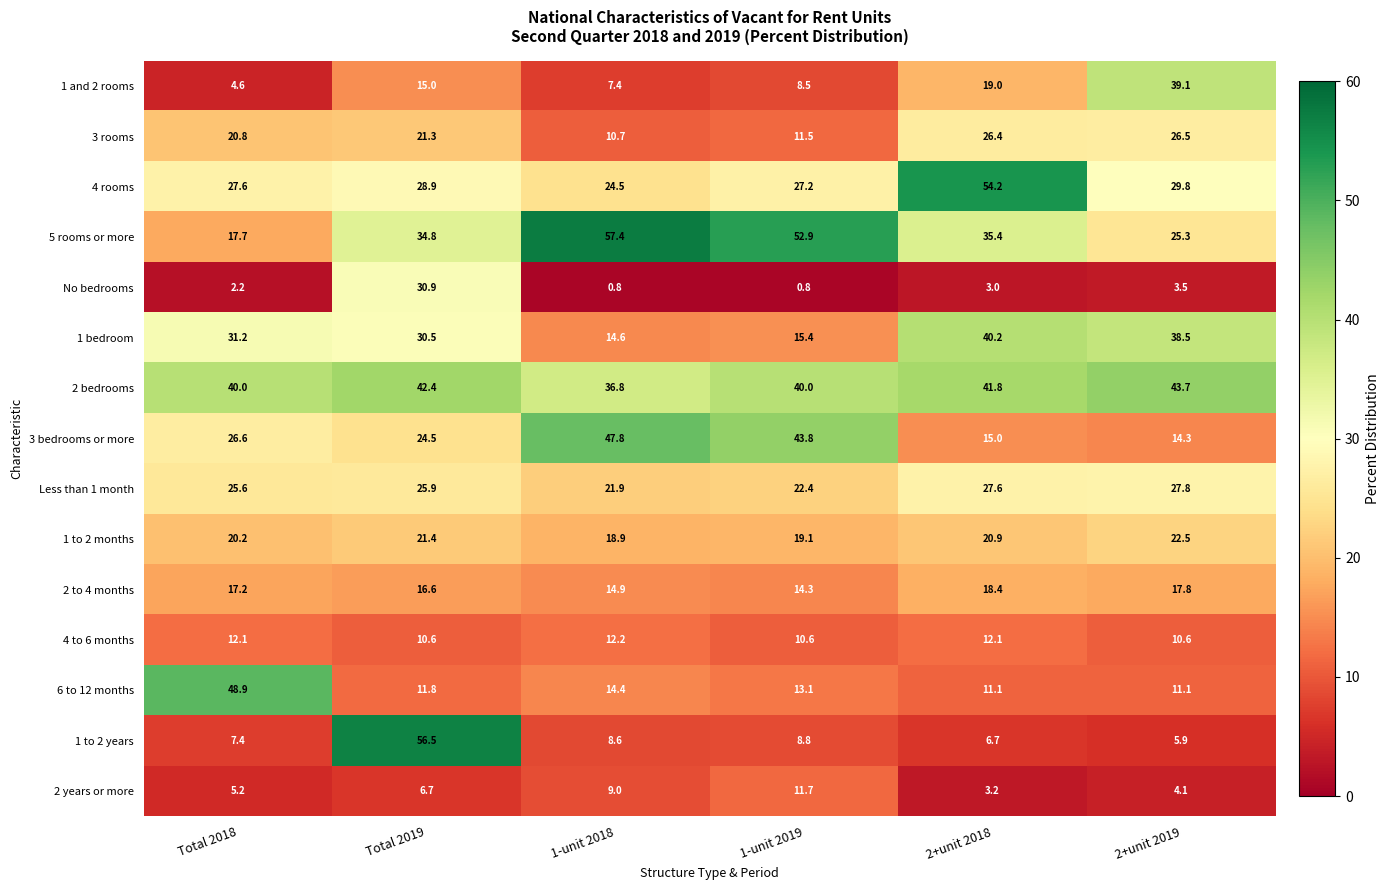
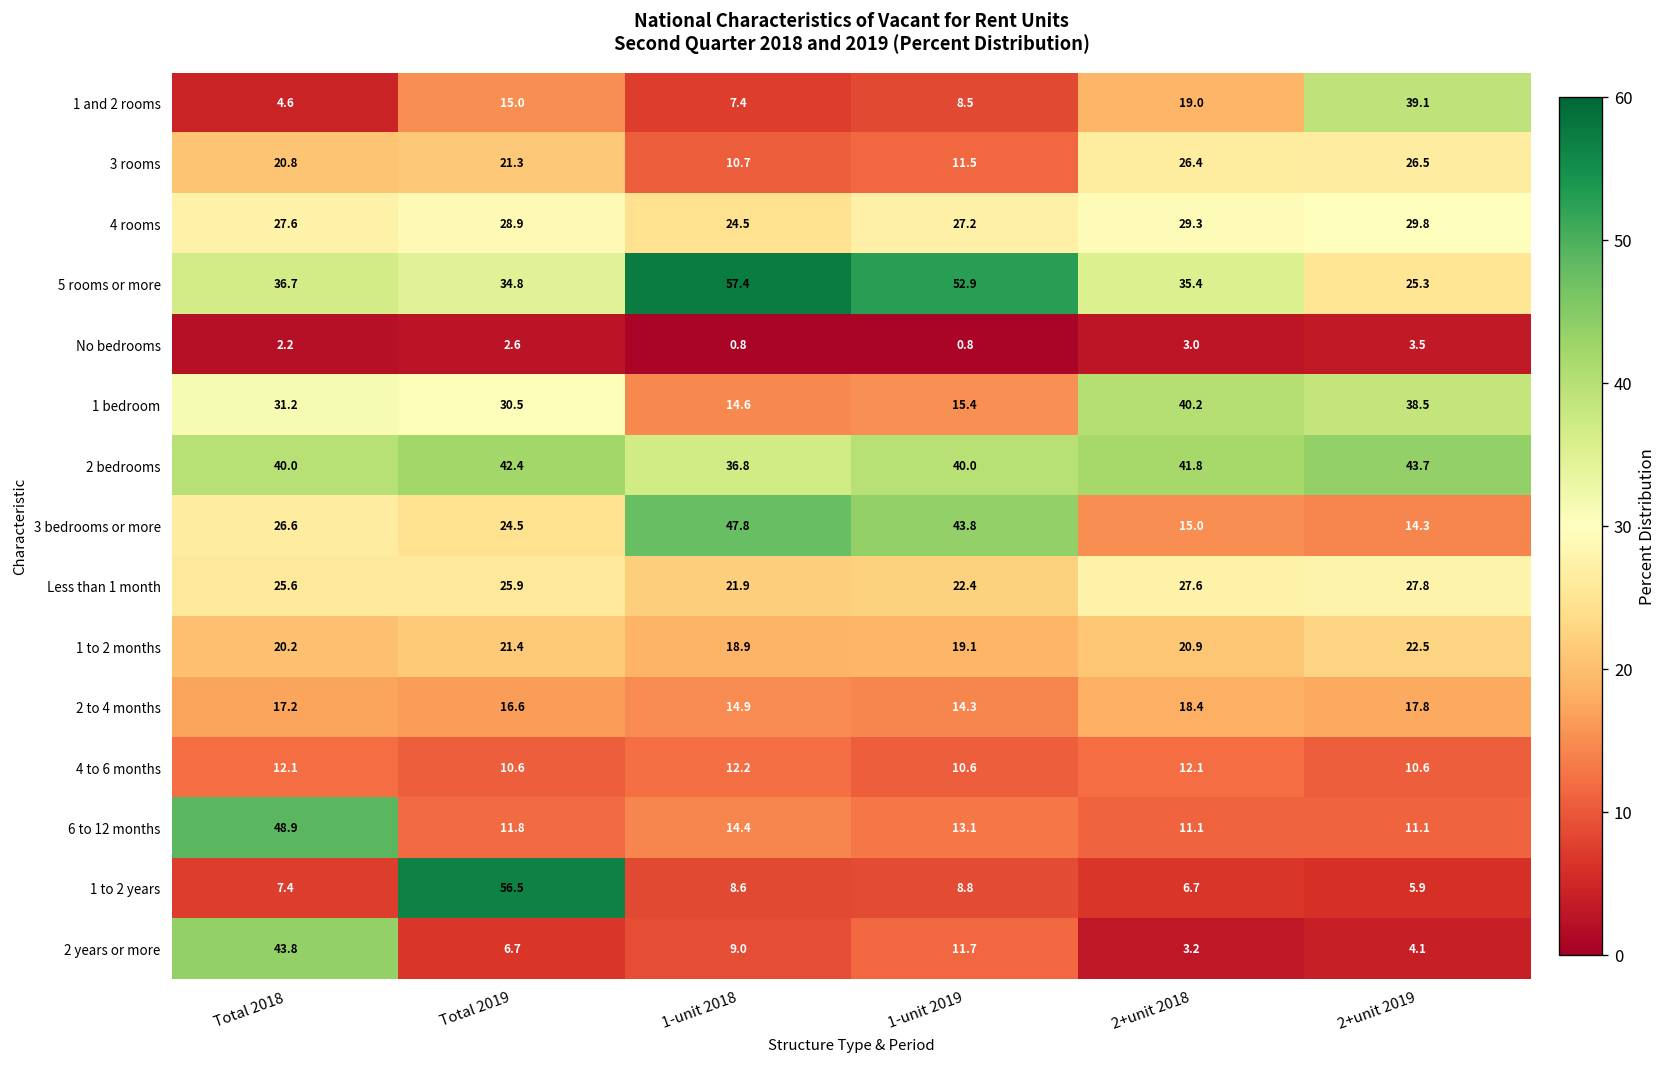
4 rooms, 2+unit 2018: 54.2 -> 29.3
5 rooms or more, Total 2018: 17.7 -> 36.7
No bedrooms, Total 2019: 30.9 -> 2.6
2 years or more, Total 2018: 5.2 -> 43.8
